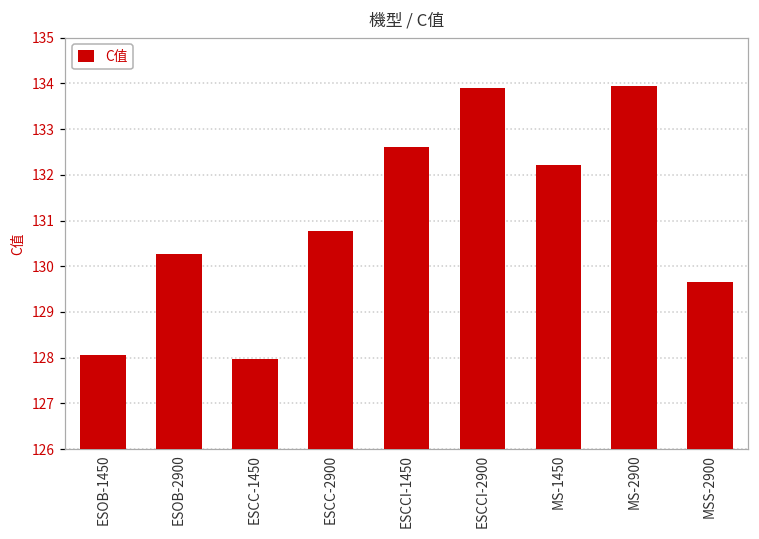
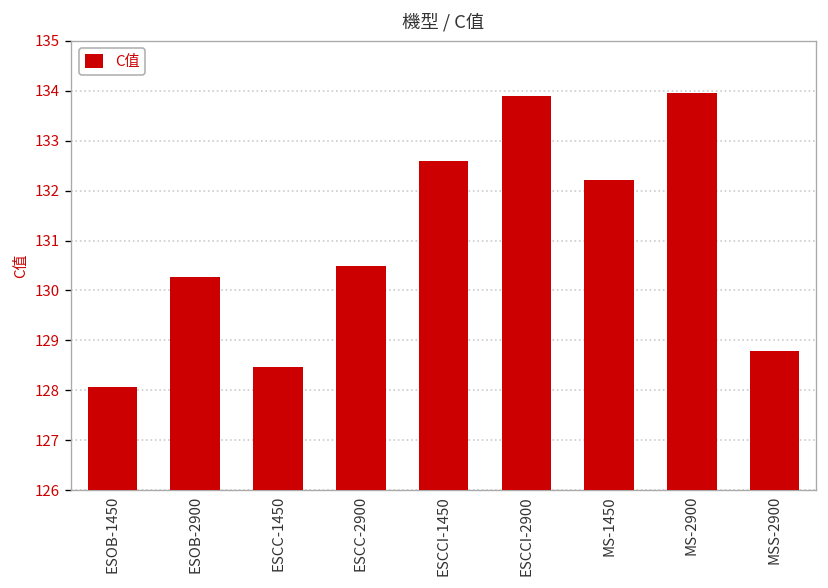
ESCC-1450: 128.0 -> 128.5
ESCC-2900: 130.8 -> 130.5
MSS-2900: 129.7 -> 128.8
